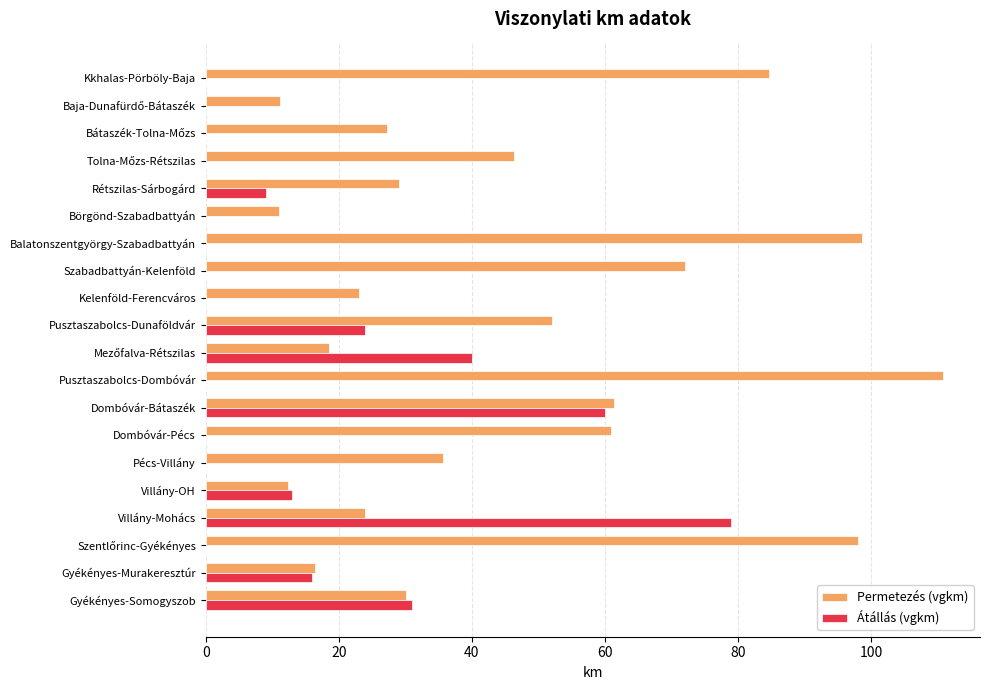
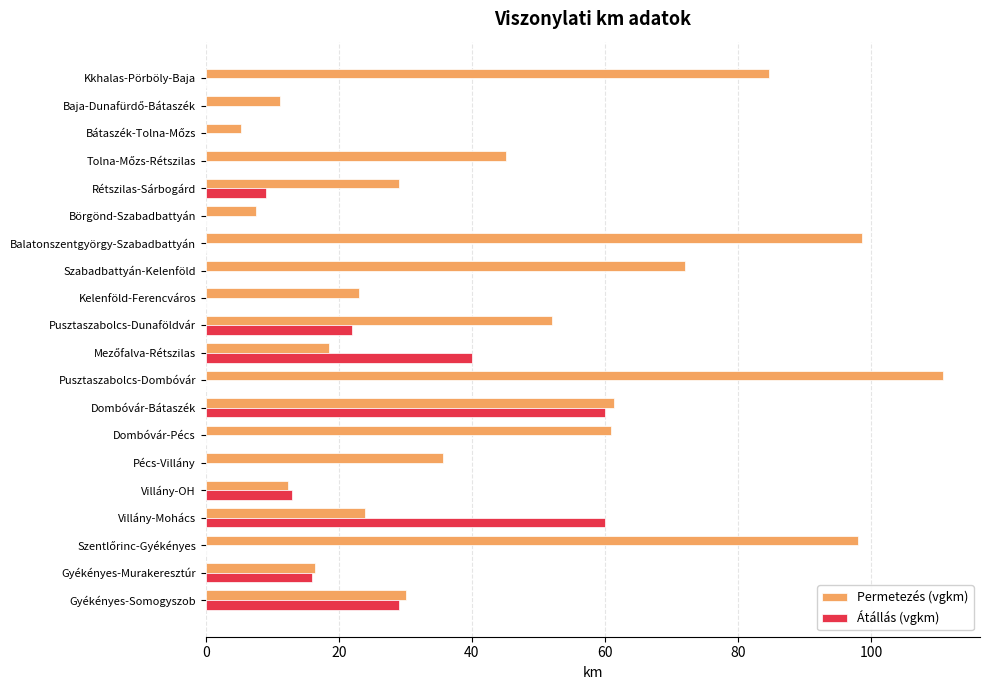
Permetezés (vgkm), Bátaszék-Tolna-Mőzs: 27 -> 5
Permetezés (vgkm), Tolna-Mőzs-Rétszilas: 46 -> 45
Permetezés (vgkm), Börgönd-Szabadbattyán: 11 -> 8
Átállás (vgkm), Pusztaszabolcs-Dunaföldvár: 24 -> 22
Átállás (vgkm), Villány-Mohács: 79 -> 60
Átállás (vgkm), Gyékényes-Somogyszob: 31 -> 29
